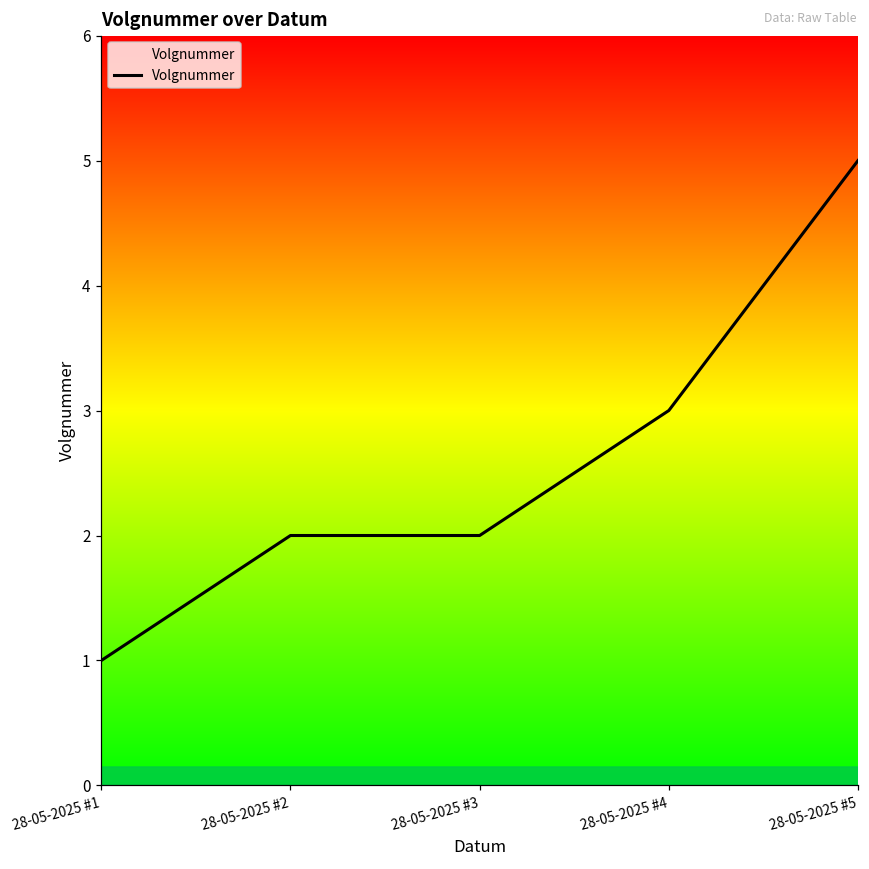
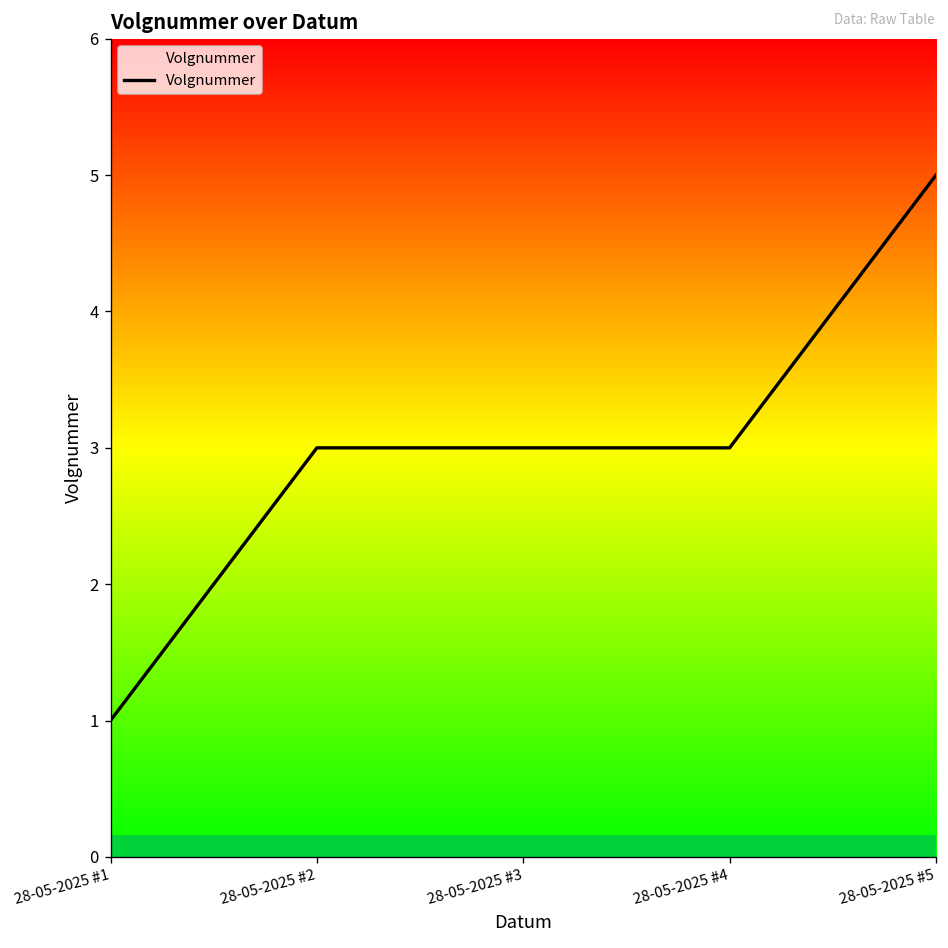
28-05-2025 #2: 2 -> 3
28-05-2025 #3: 2 -> 3
